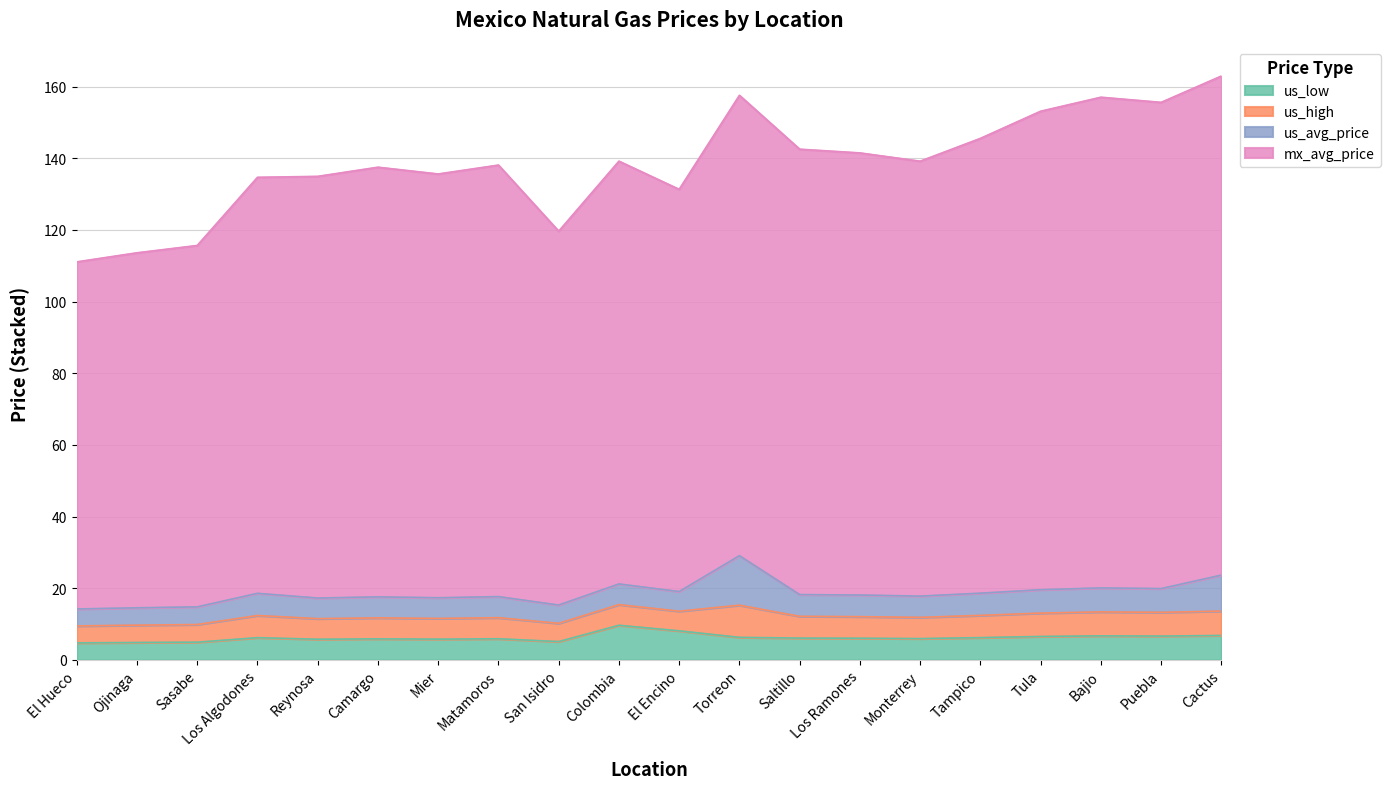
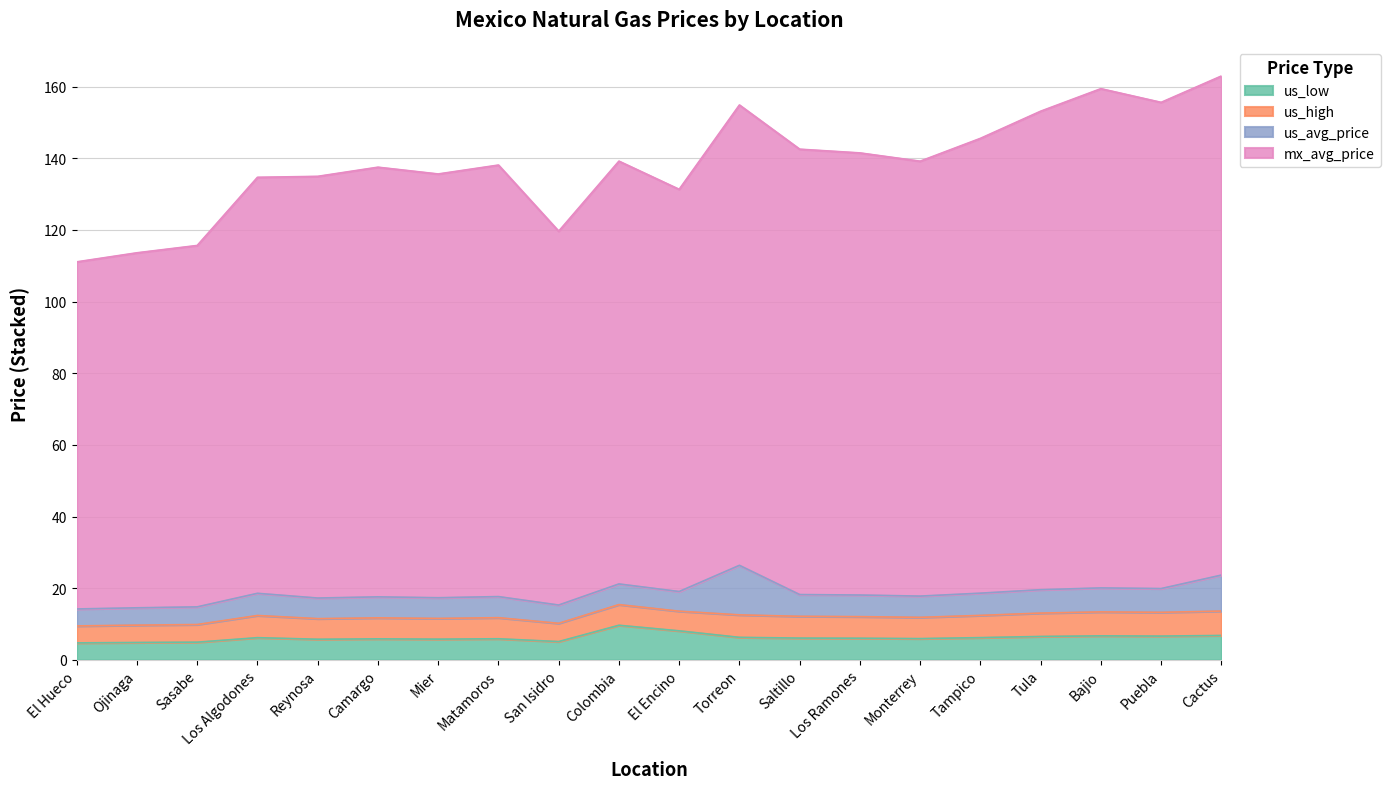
us_high, Torreon: 9 -> 6
mx_avg_price, Bajio: 137 -> 139
